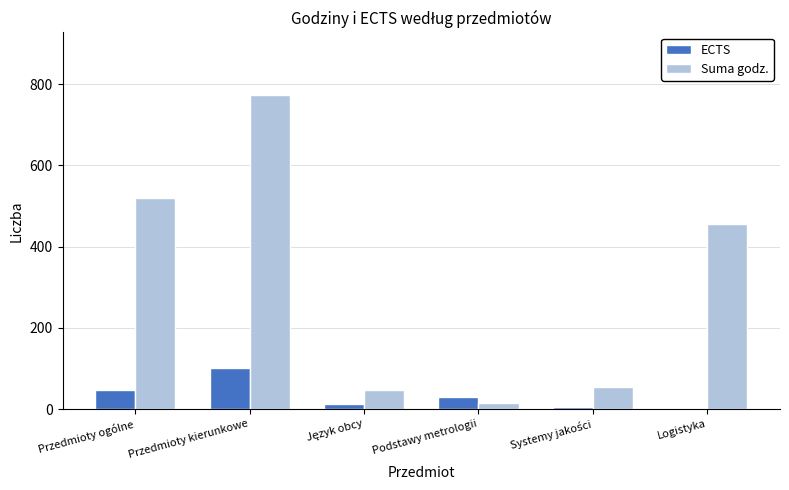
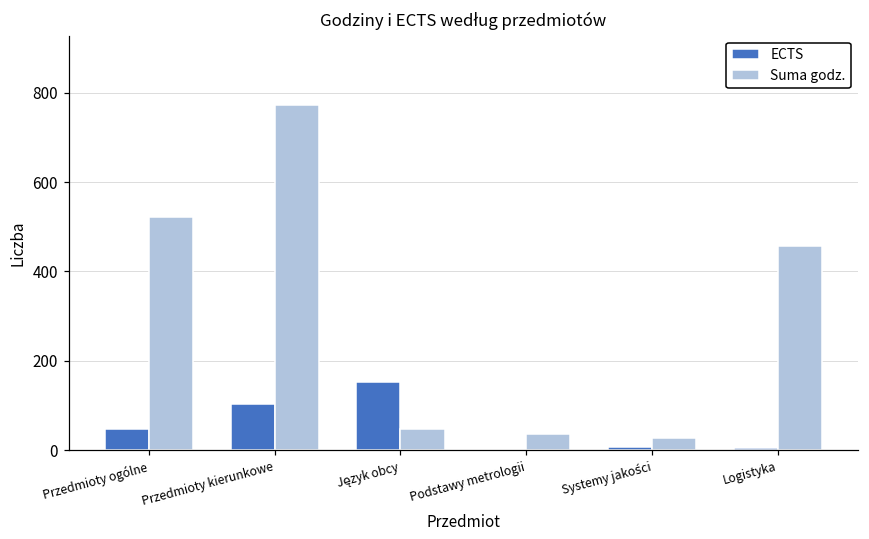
ECTS, Język obcy: 10 -> 150
ECTS, Podstawy metrologii: 30 -> 0
Suma godz., Podstawy metrologii: 20 -> 40
Suma godz., Systemy jakości: 60 -> 30
